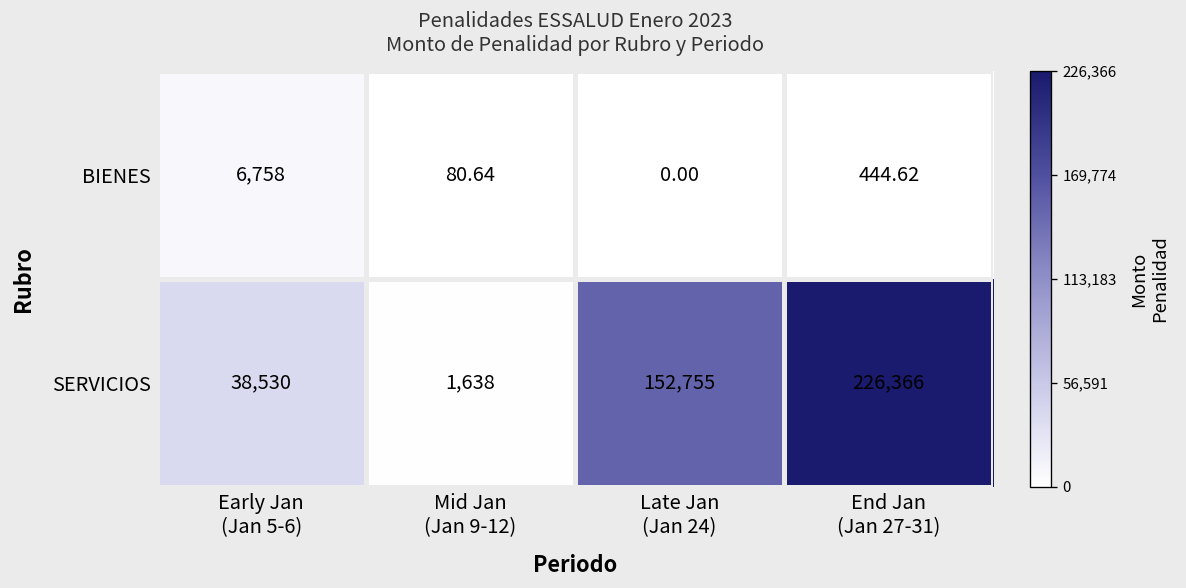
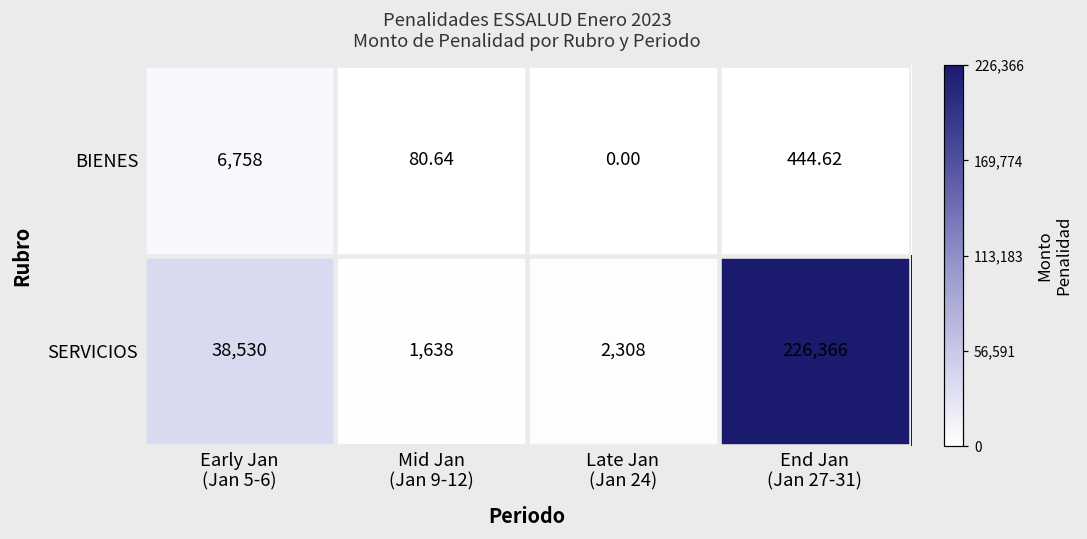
SERVICIOS, Late Jan (Jan 24): 152,755 -> 2,308
